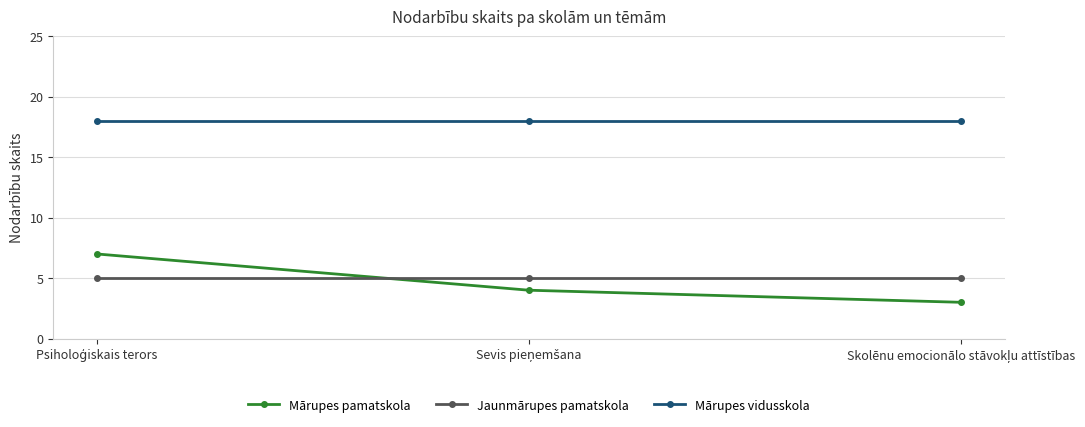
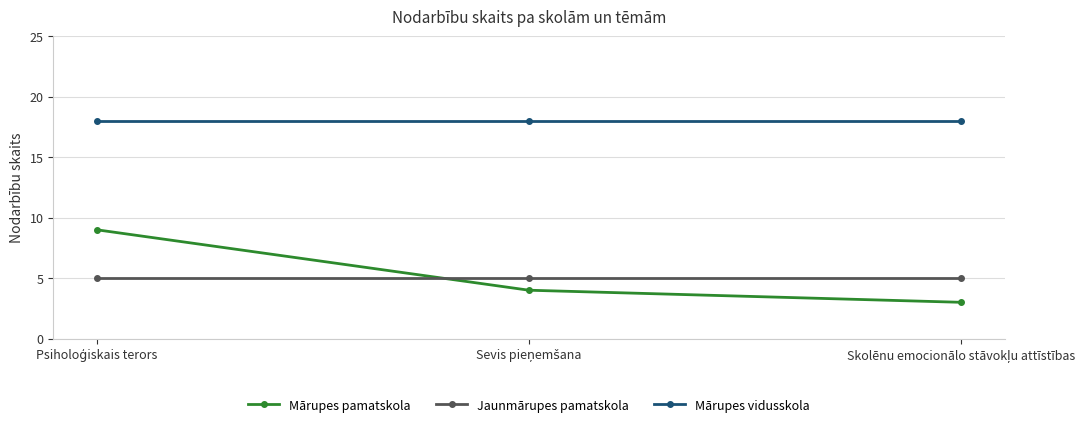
Mārupes pamatskola, Psiholoģiskais terors: 7 -> 9
